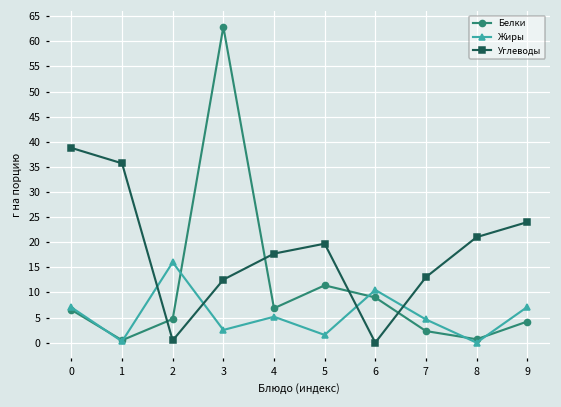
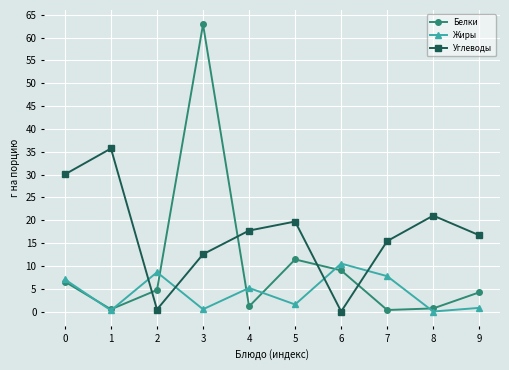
Углеводы, 0: 39 -> 30
Жиры, 2: 16 -> 9
Жиры, 3: 3 -> 0
Белки, 4: 7 -> 1
Белки, 7: 2 -> 0
Жиры, 7: 5 -> 8
Углеводы, 7: 13 -> 15
Жиры, 9: 7 -> 1
Углеводы, 9: 24 -> 17
